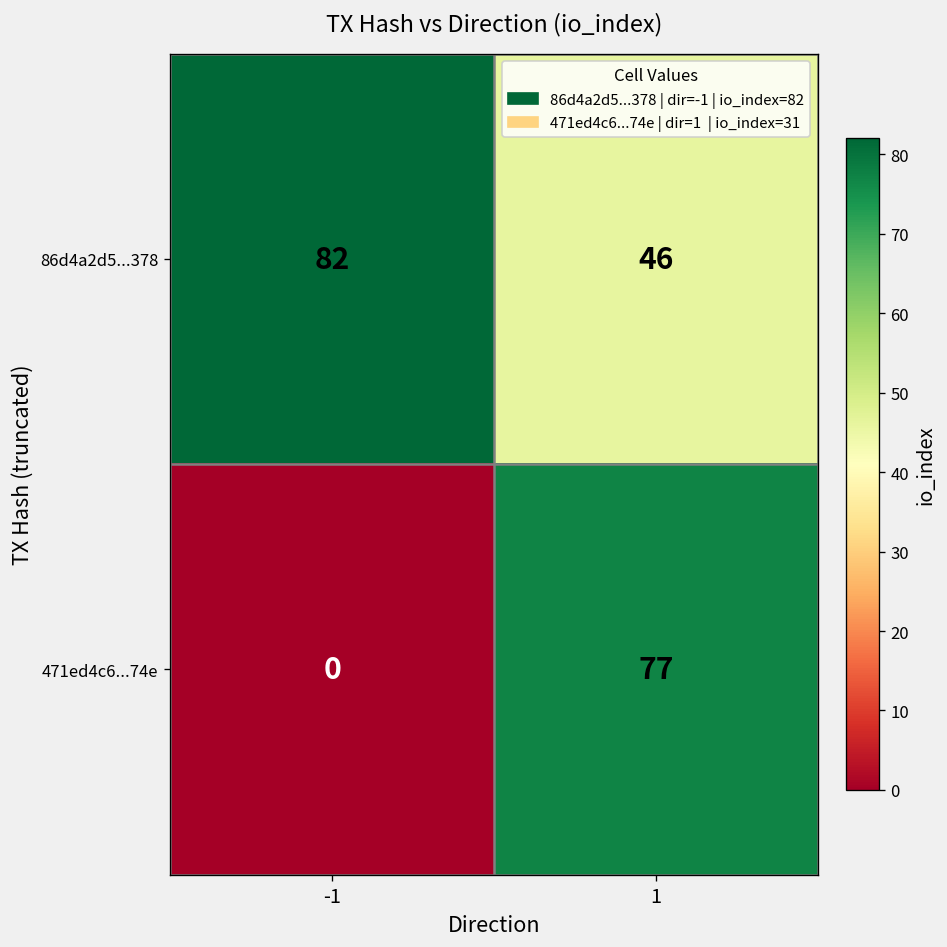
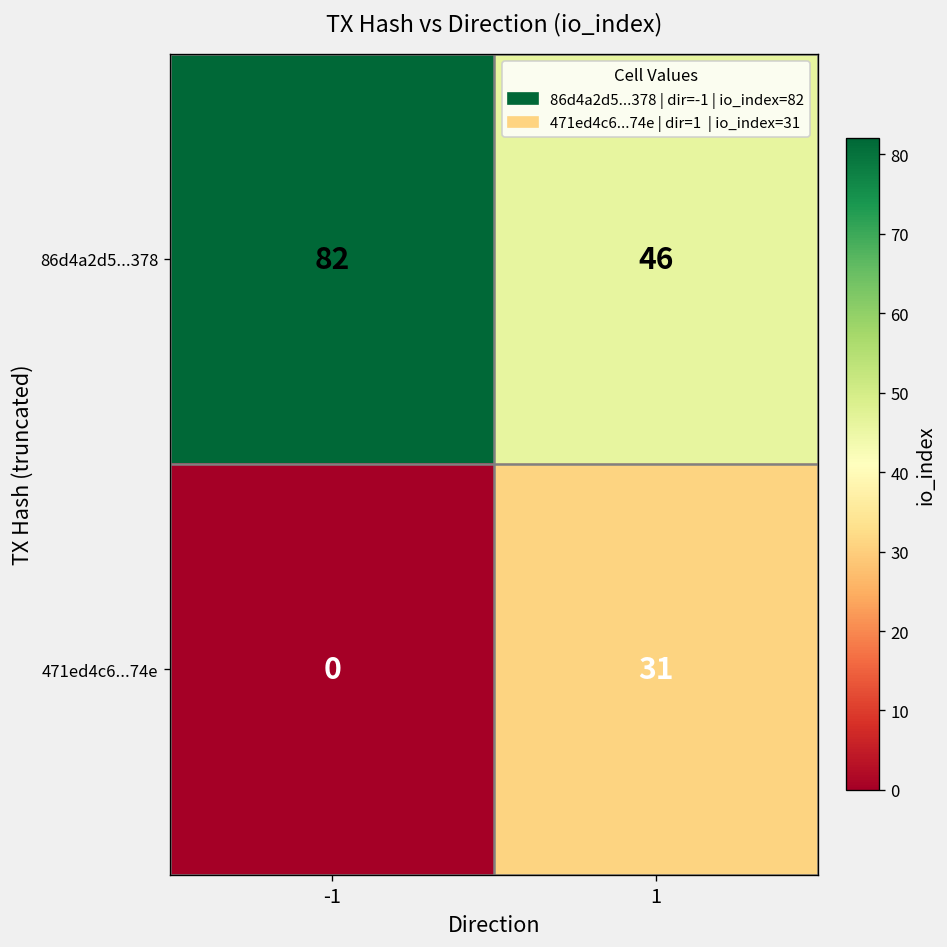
471ed4c6...74e, 1: 77 -> 31
